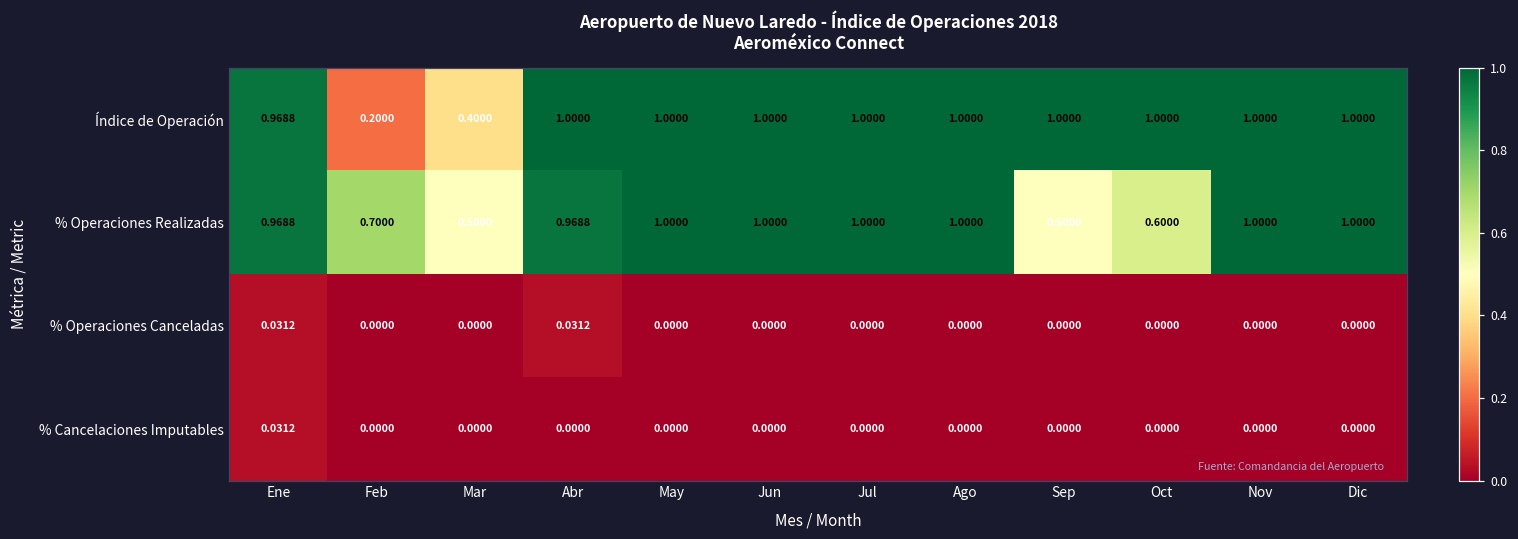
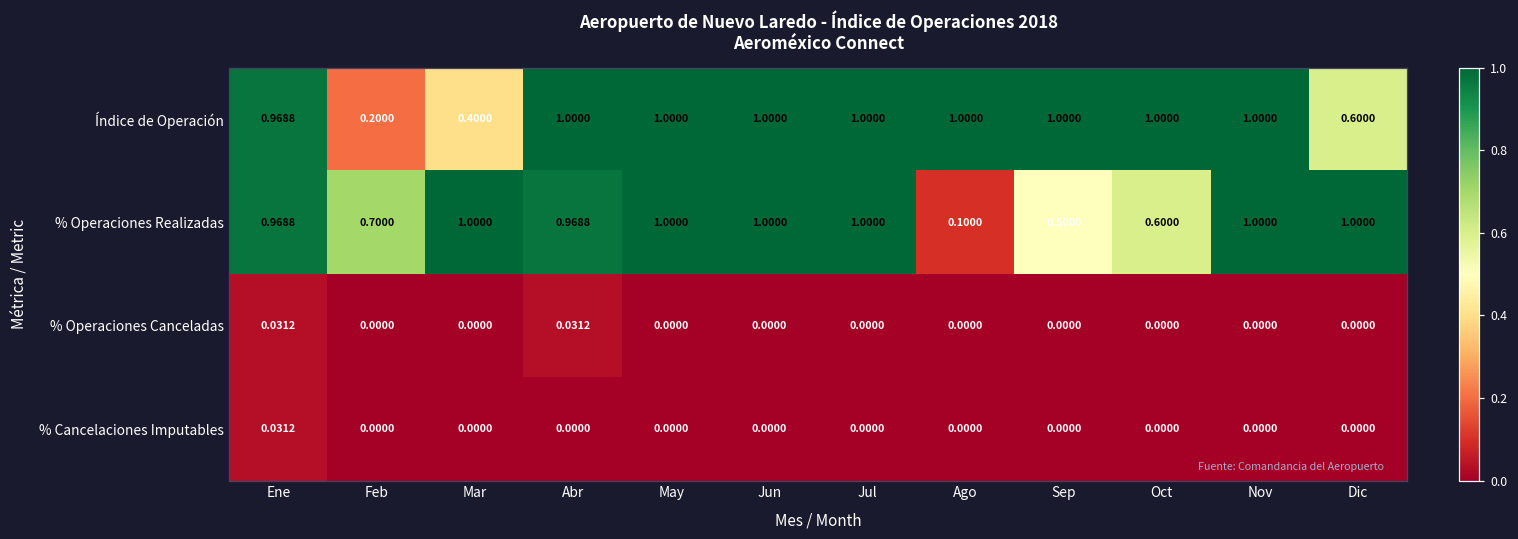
Índice de Operación, Dic: 1.0000 -> 0.6000
% Operaciones Realizadas, Mar: 0.5000 -> 1.0000
% Operaciones Realizadas, Ago: 1.0000 -> 0.1000
